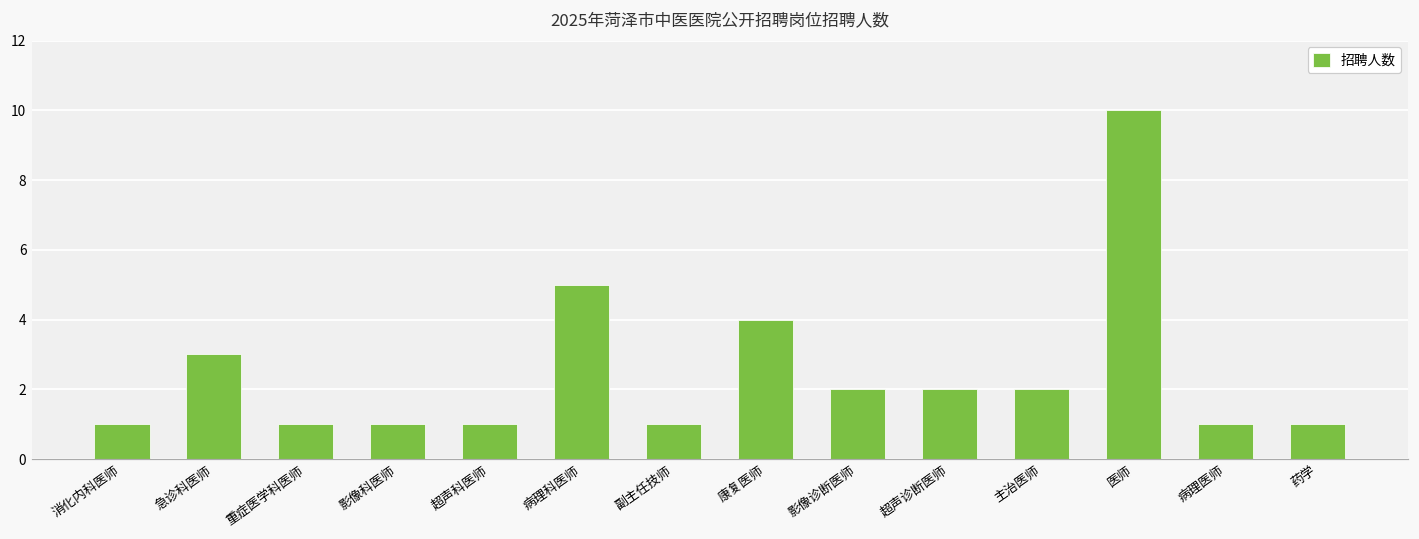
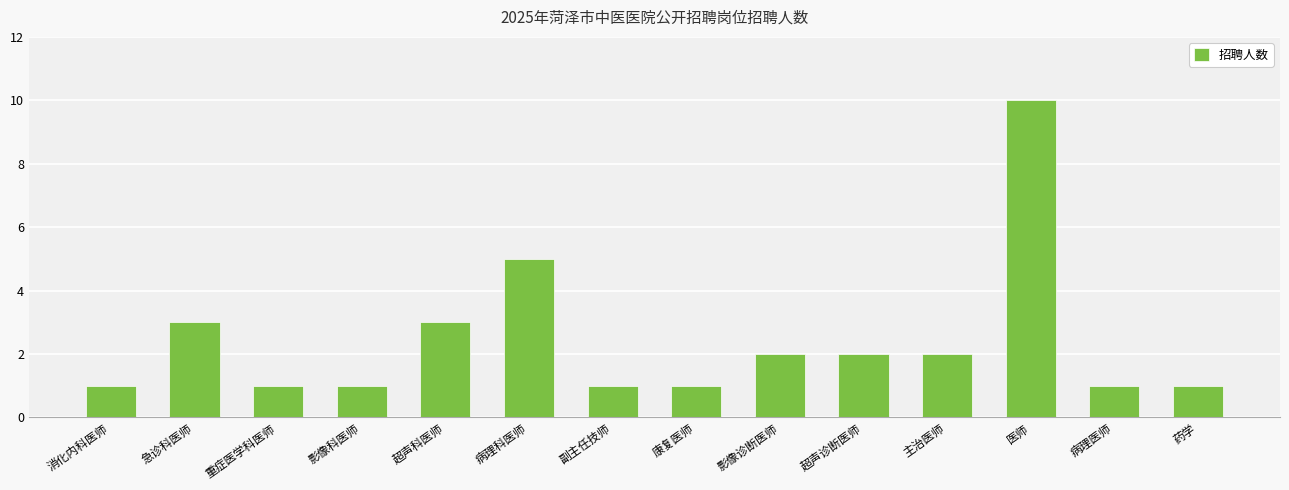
超声科医师: 1 -> 3
康复医师: 4 -> 1
